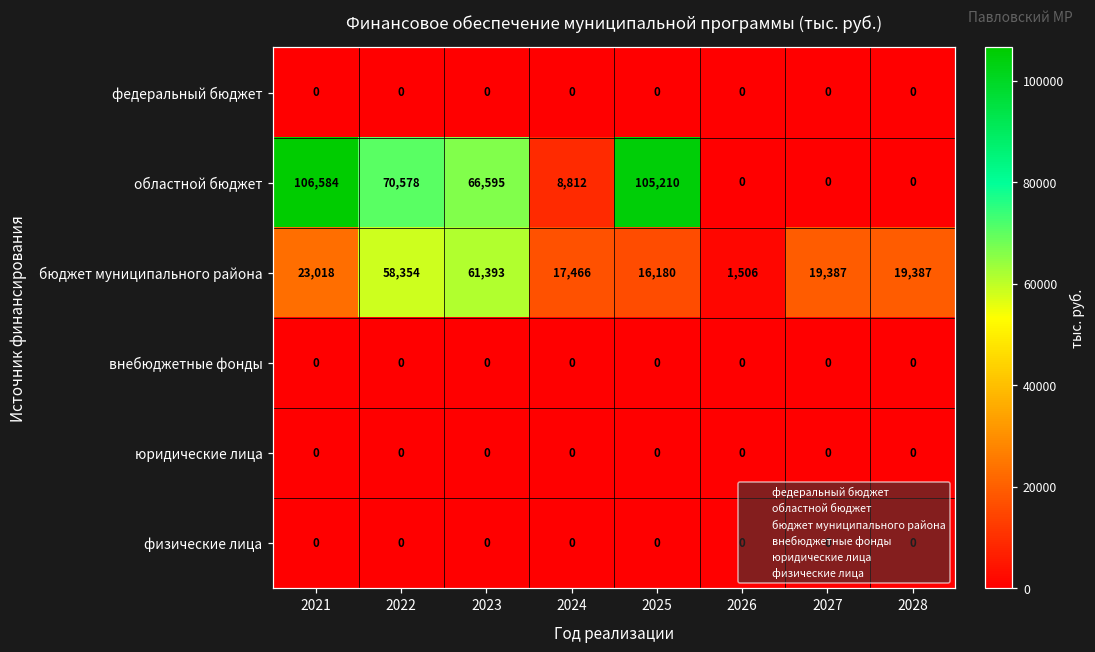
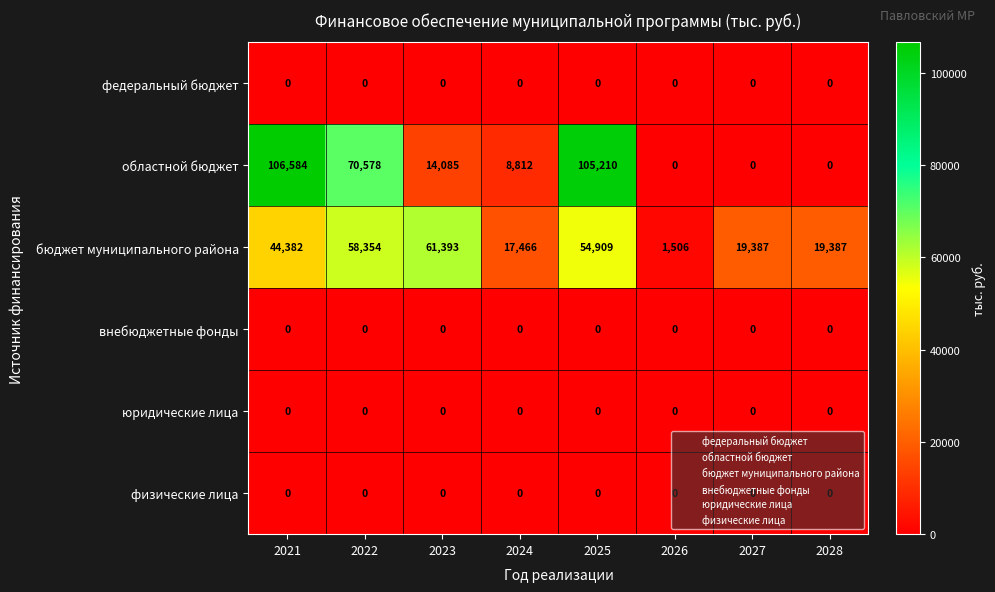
областной бюджет, 2023: 66,595 -> 14,085
бюджет муниципального района, 2021: 23,018 -> 44,382
бюджет муниципального района, 2025: 16,180 -> 54,909
